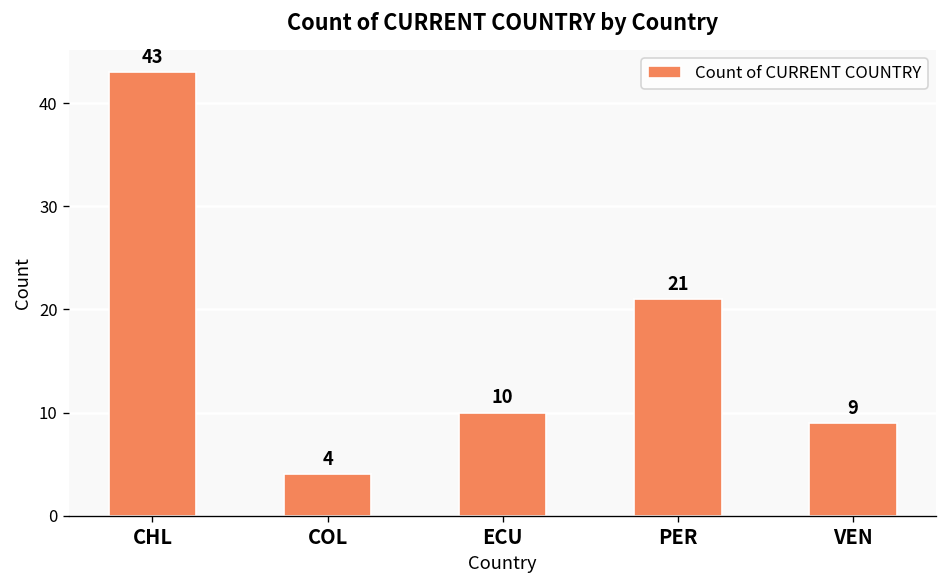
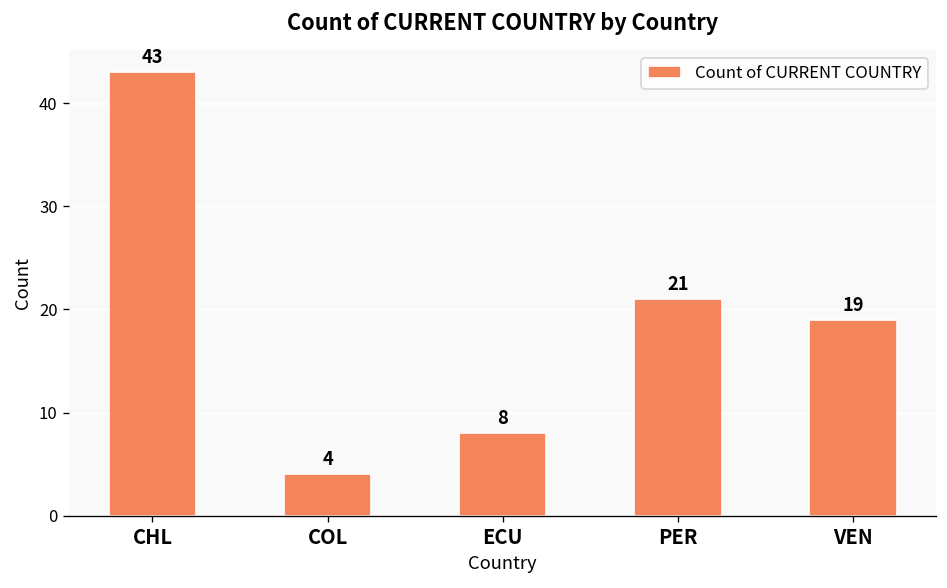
ECU: 10 -> 8
VEN: 9 -> 19
